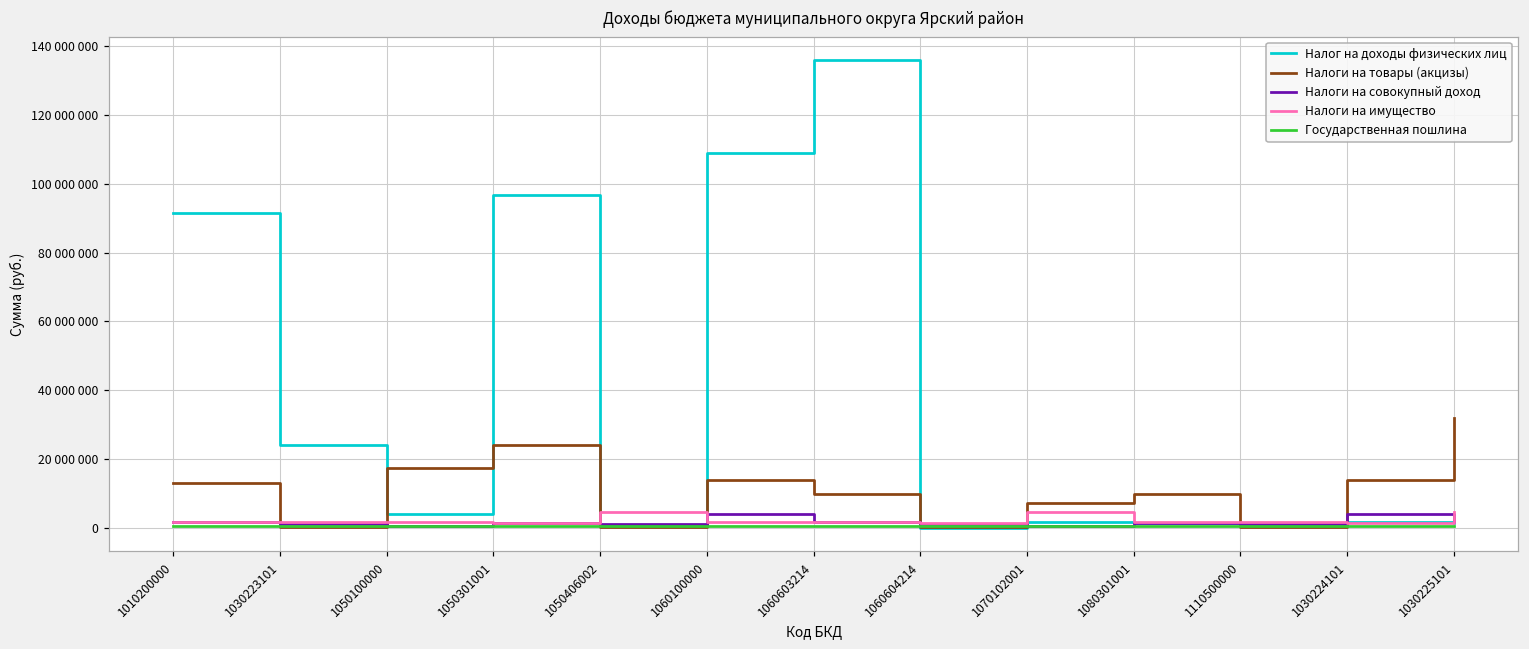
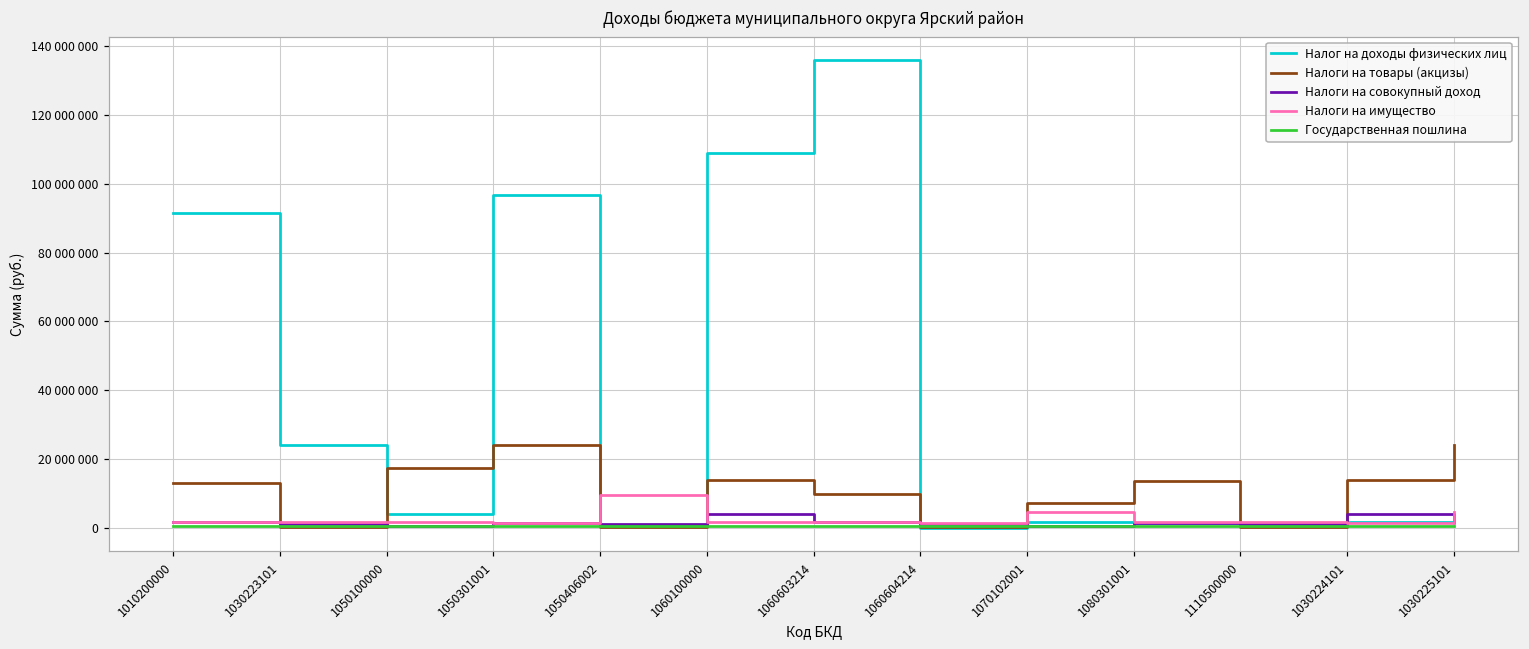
Налоги на имущество, 1050406002: 5000000 -> 10000000
Налоги на товары (акцизы), 1080301001: 10000000 -> 14000000
Налоги на товары (акцизы), 1030225101: 32000000 -> 24000000
